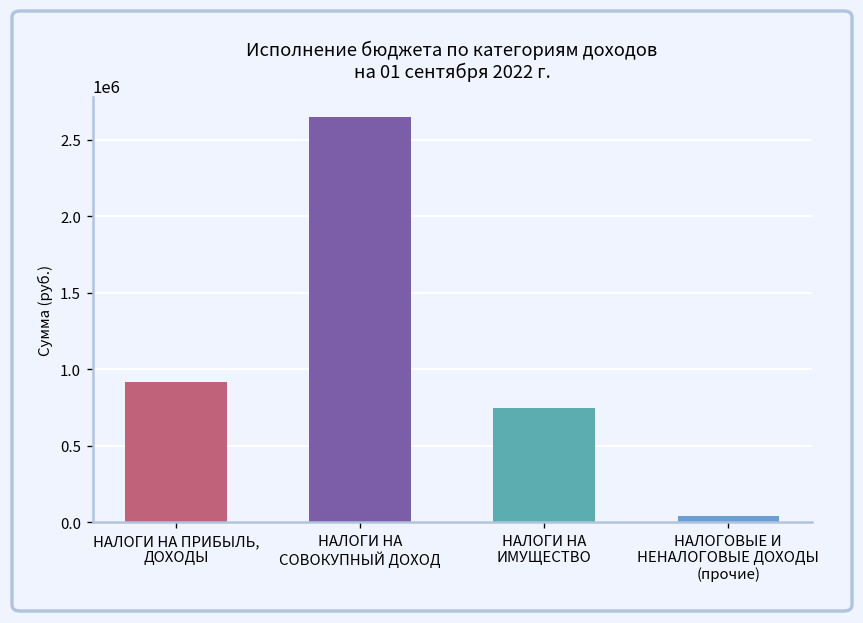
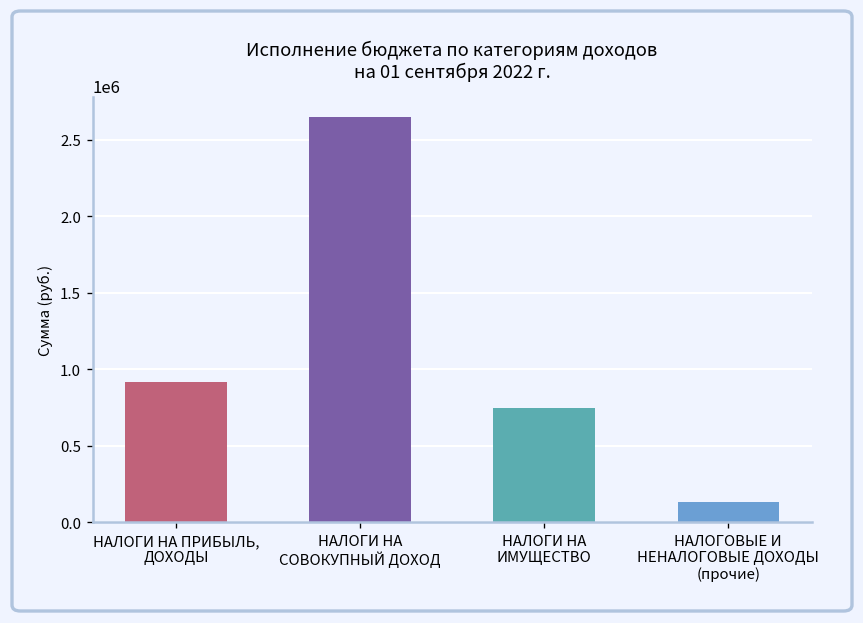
НАЛОГОВЫЕ И НЕНАЛОГОВЫЕ ДОХОДЫ (прочие): 40000 -> 140000
